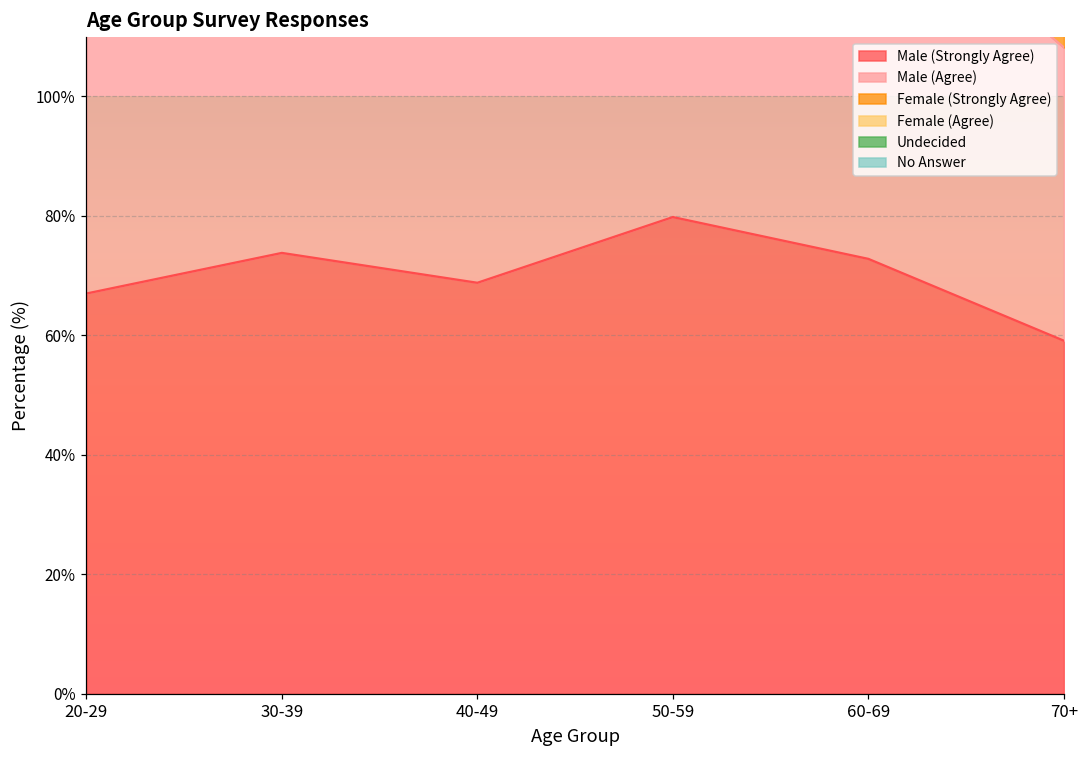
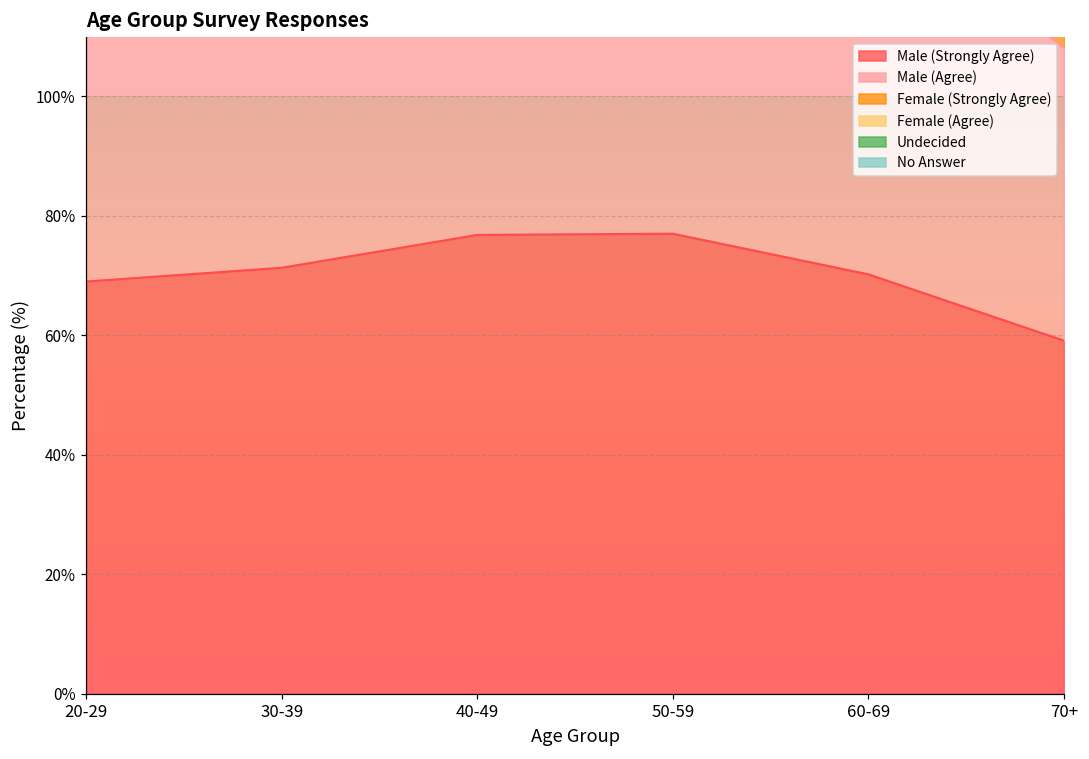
Male (Strongly Agree), 20-29: 67% -> 69%
Male (Strongly Agree), 30-39: 74% -> 71%
Male (Strongly Agree), 40-49: 69% -> 77%
Male (Strongly Agree), 50-59: 80% -> 77%
Male (Strongly Agree), 60-69: 73% -> 70%
